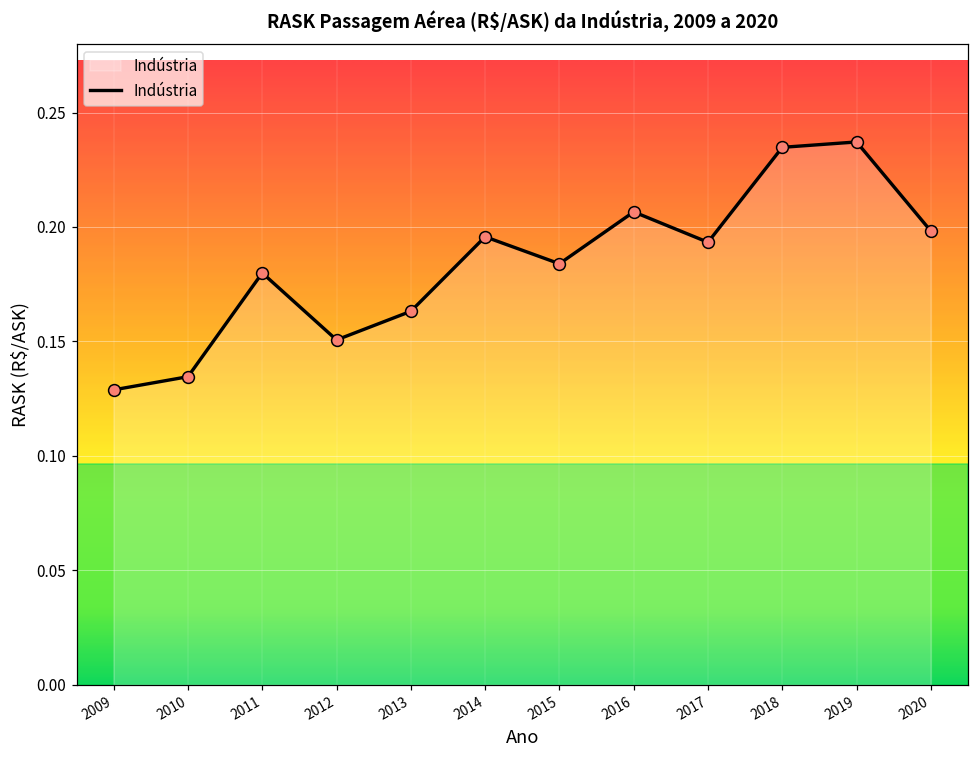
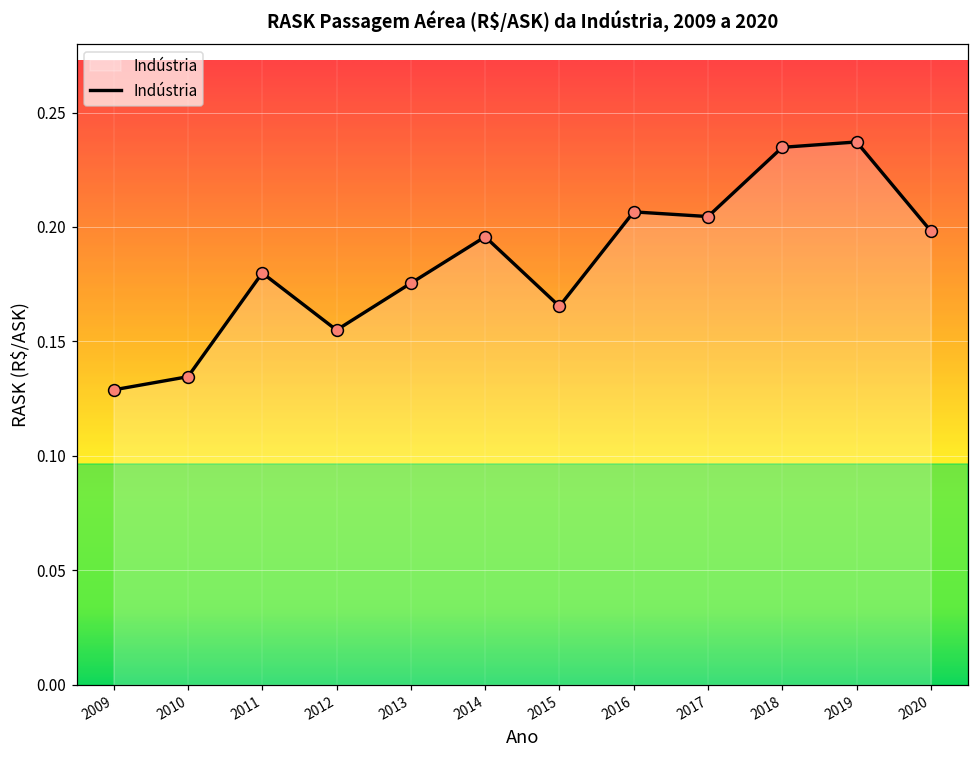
2012: 0.151 -> 0.155
2013: 0.163 -> 0.175
2015: 0.184 -> 0.165
2017: 0.193 -> 0.205
